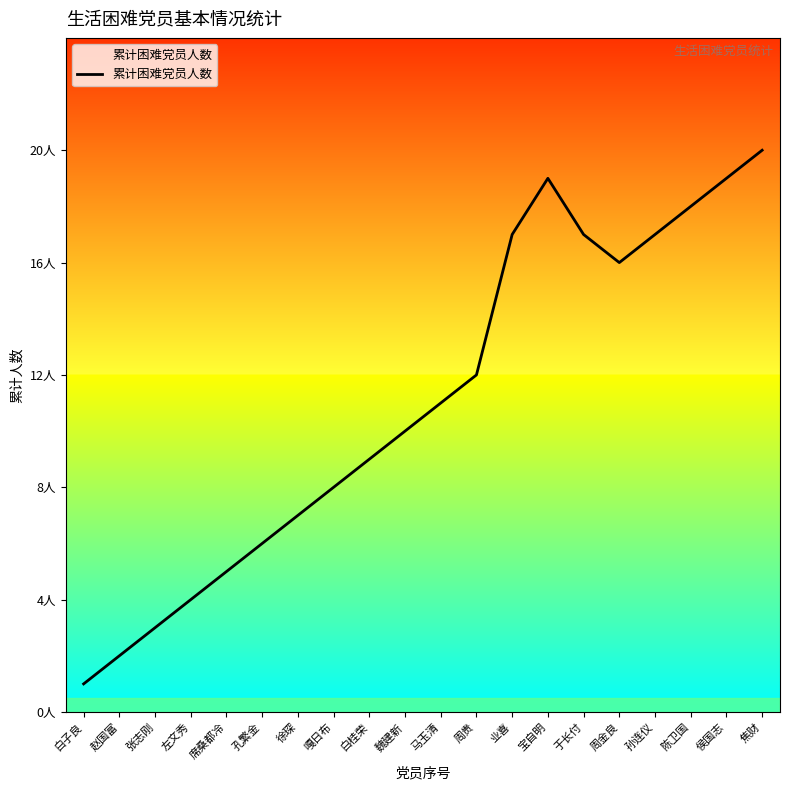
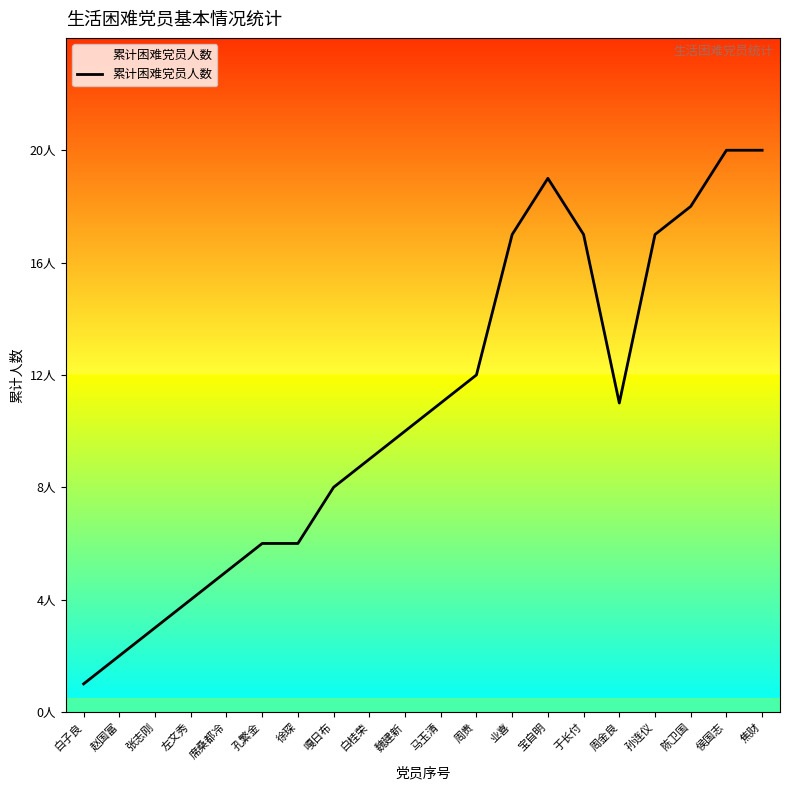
徐琛: 7人 -> 6人
周金良: 16人 -> 11人
侯国志: 19人 -> 20人
